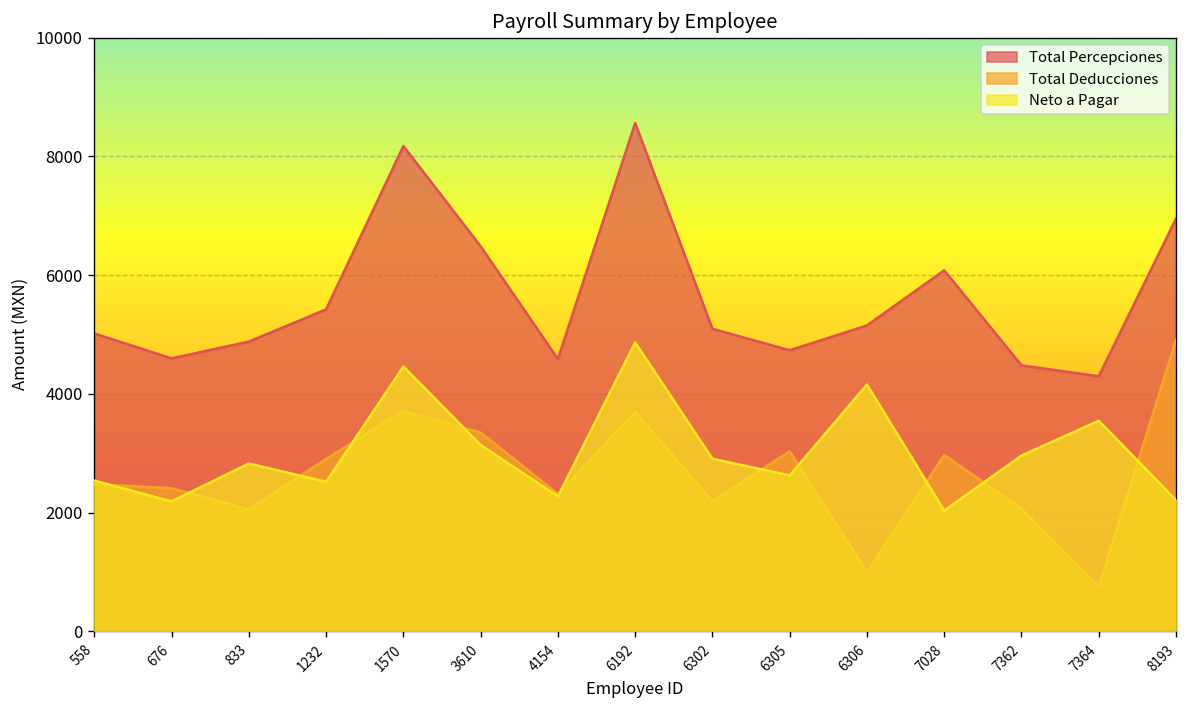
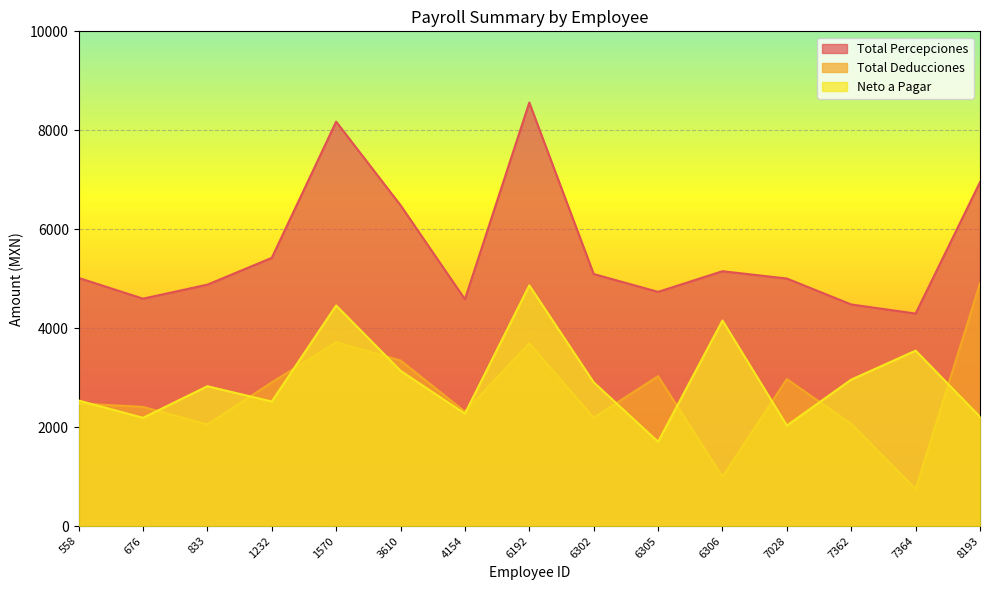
Neto a Pagar, 6305: 2600 -> 1700
Total Percepciones, 7028: 6100 -> 5000
